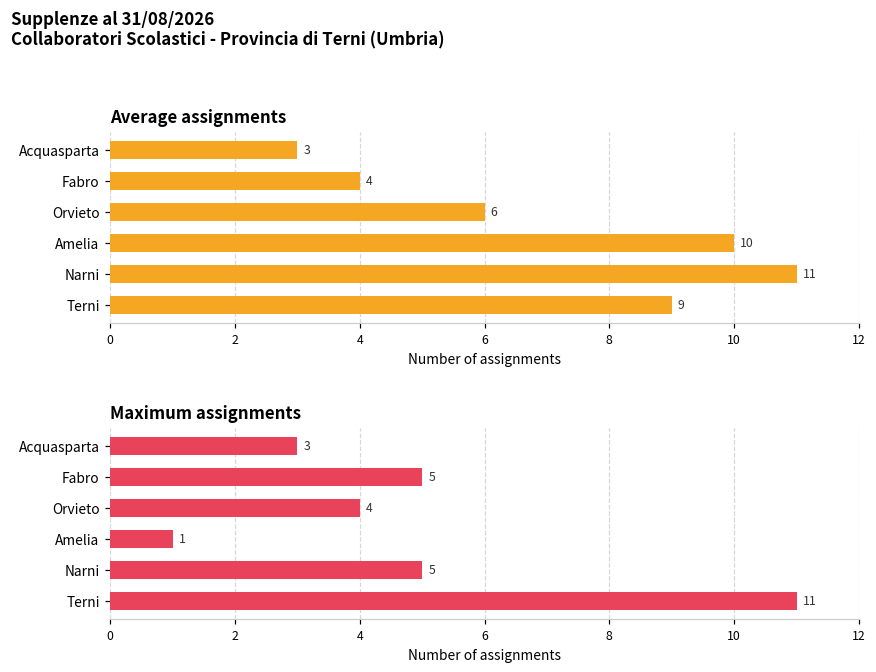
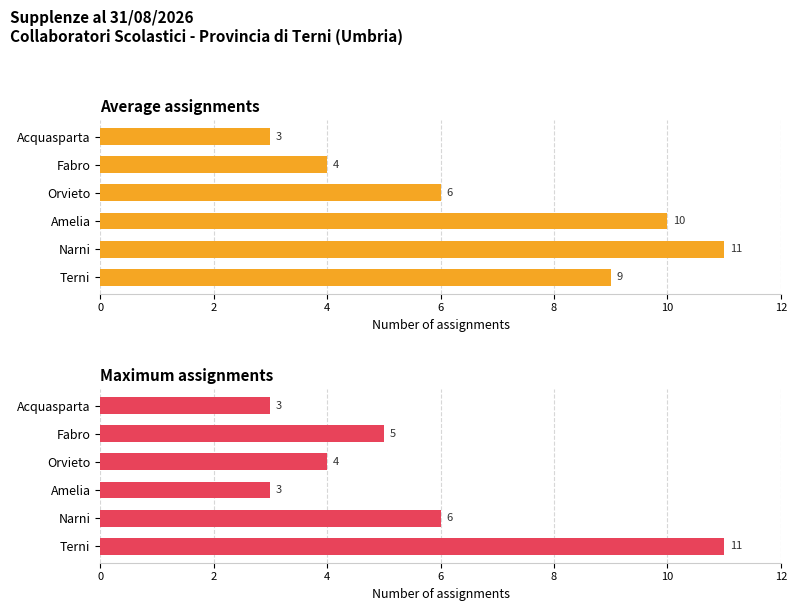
Maximum assignments, Amelia: 1 -> 3
Maximum assignments, Narni: 5 -> 6
